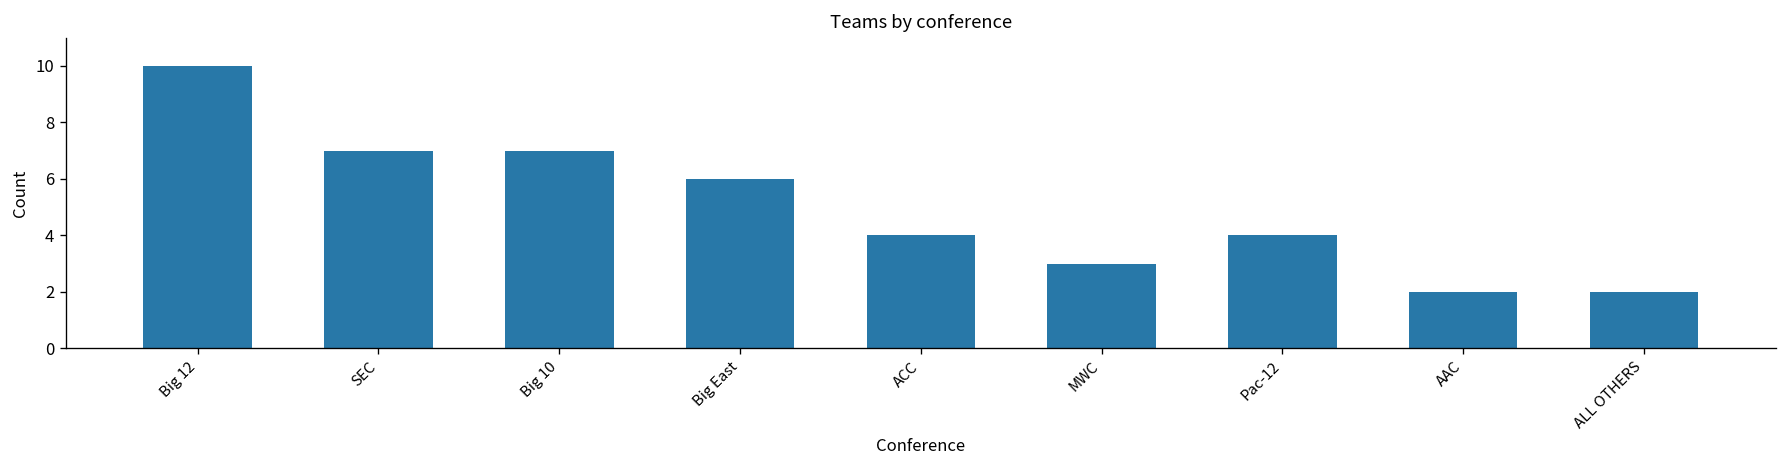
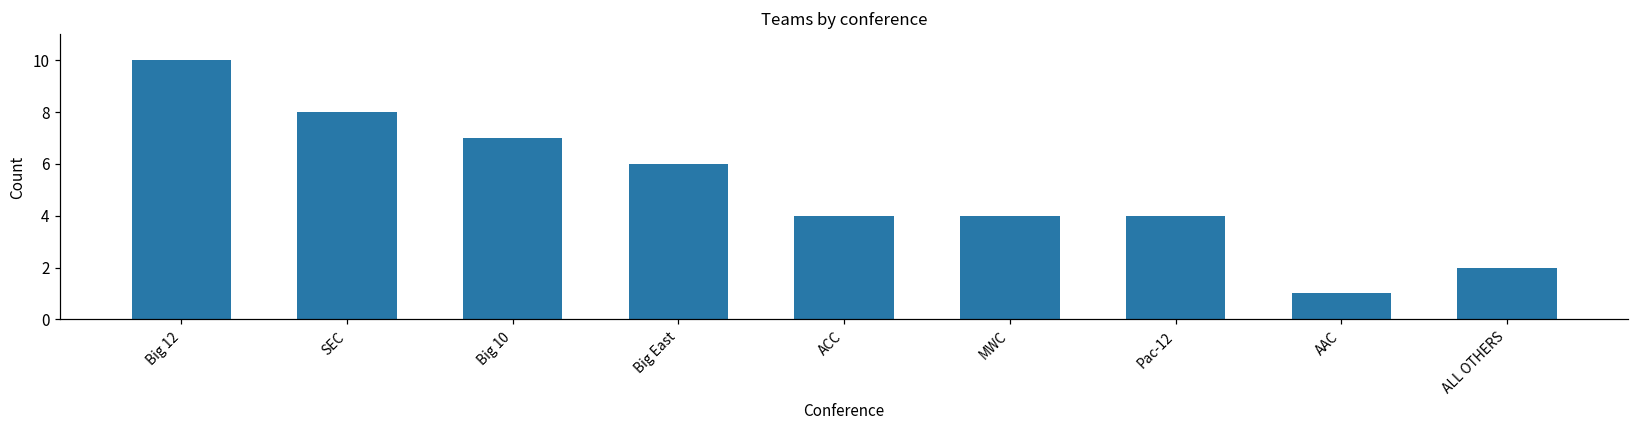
SEC: 7 -> 8
MWC: 3 -> 4
AAC: 2 -> 1
